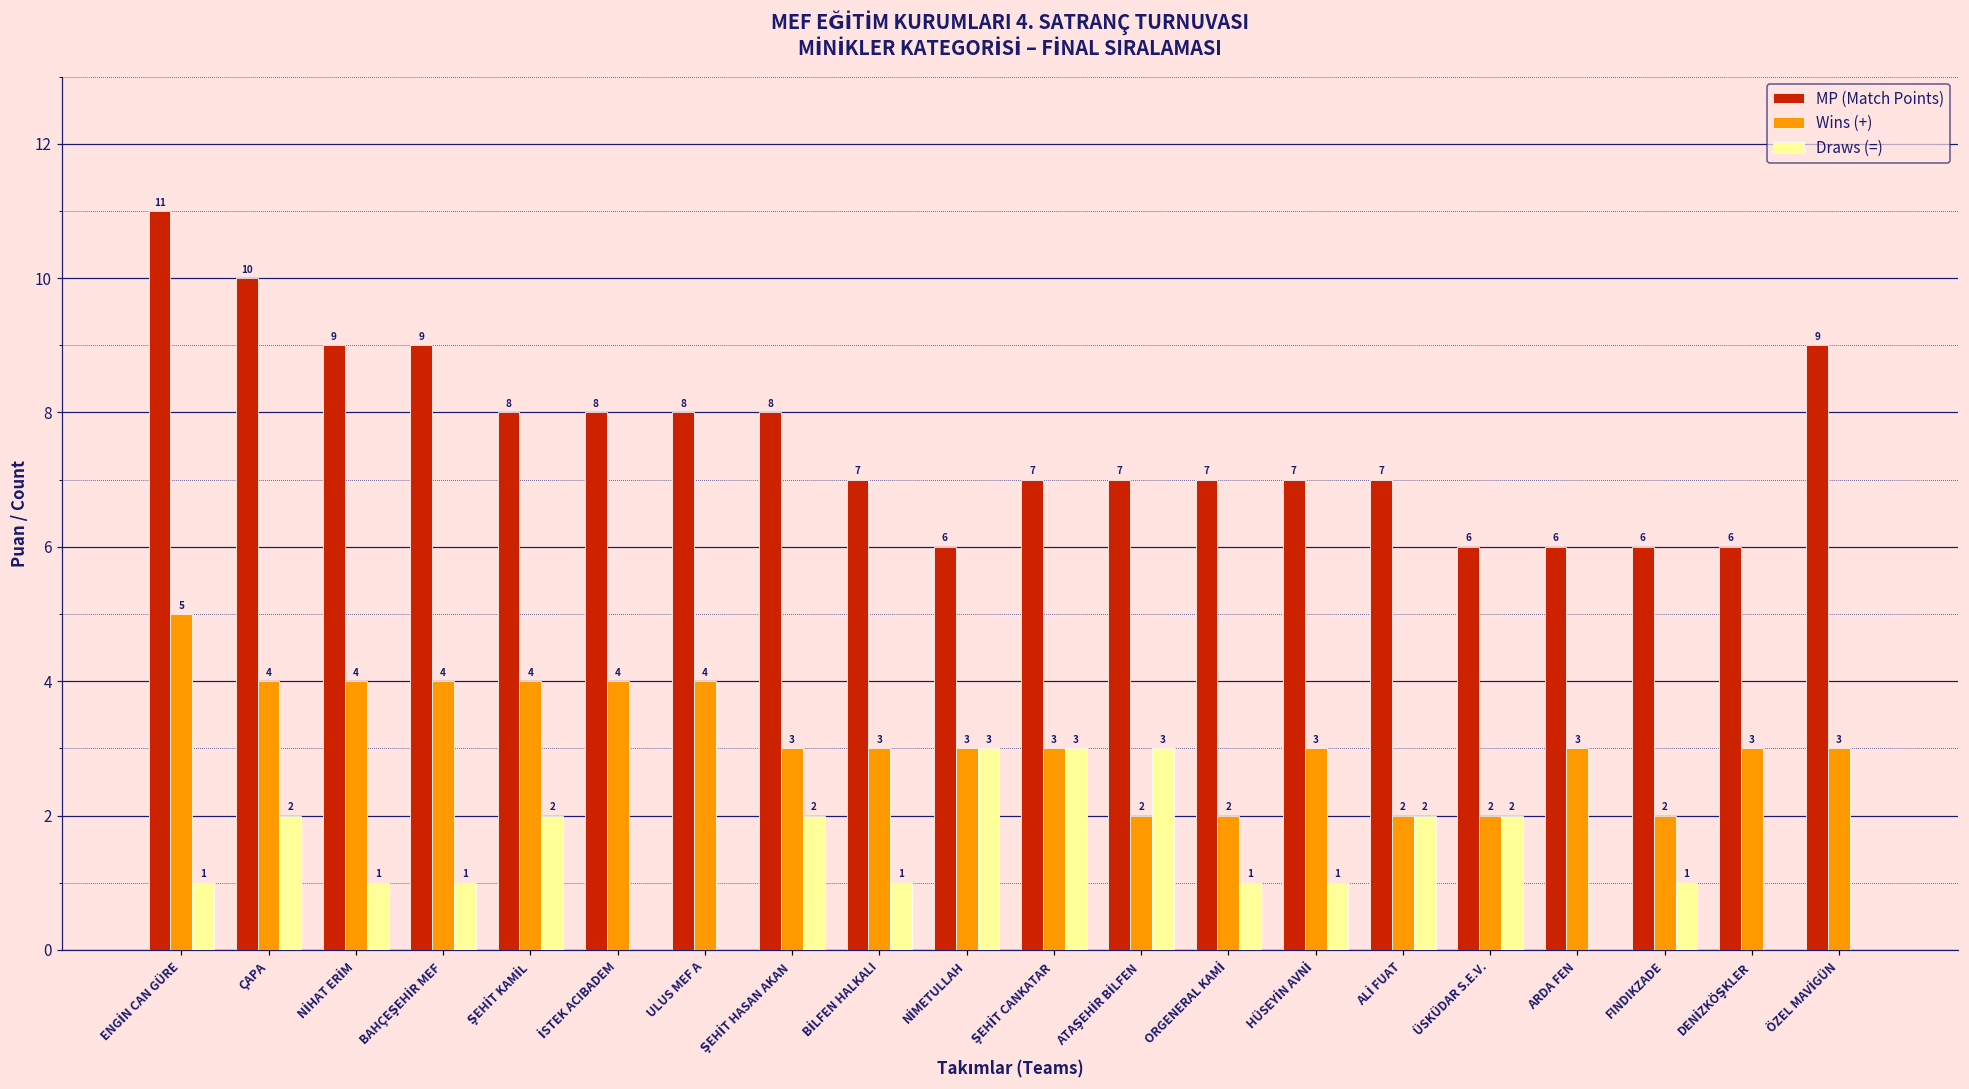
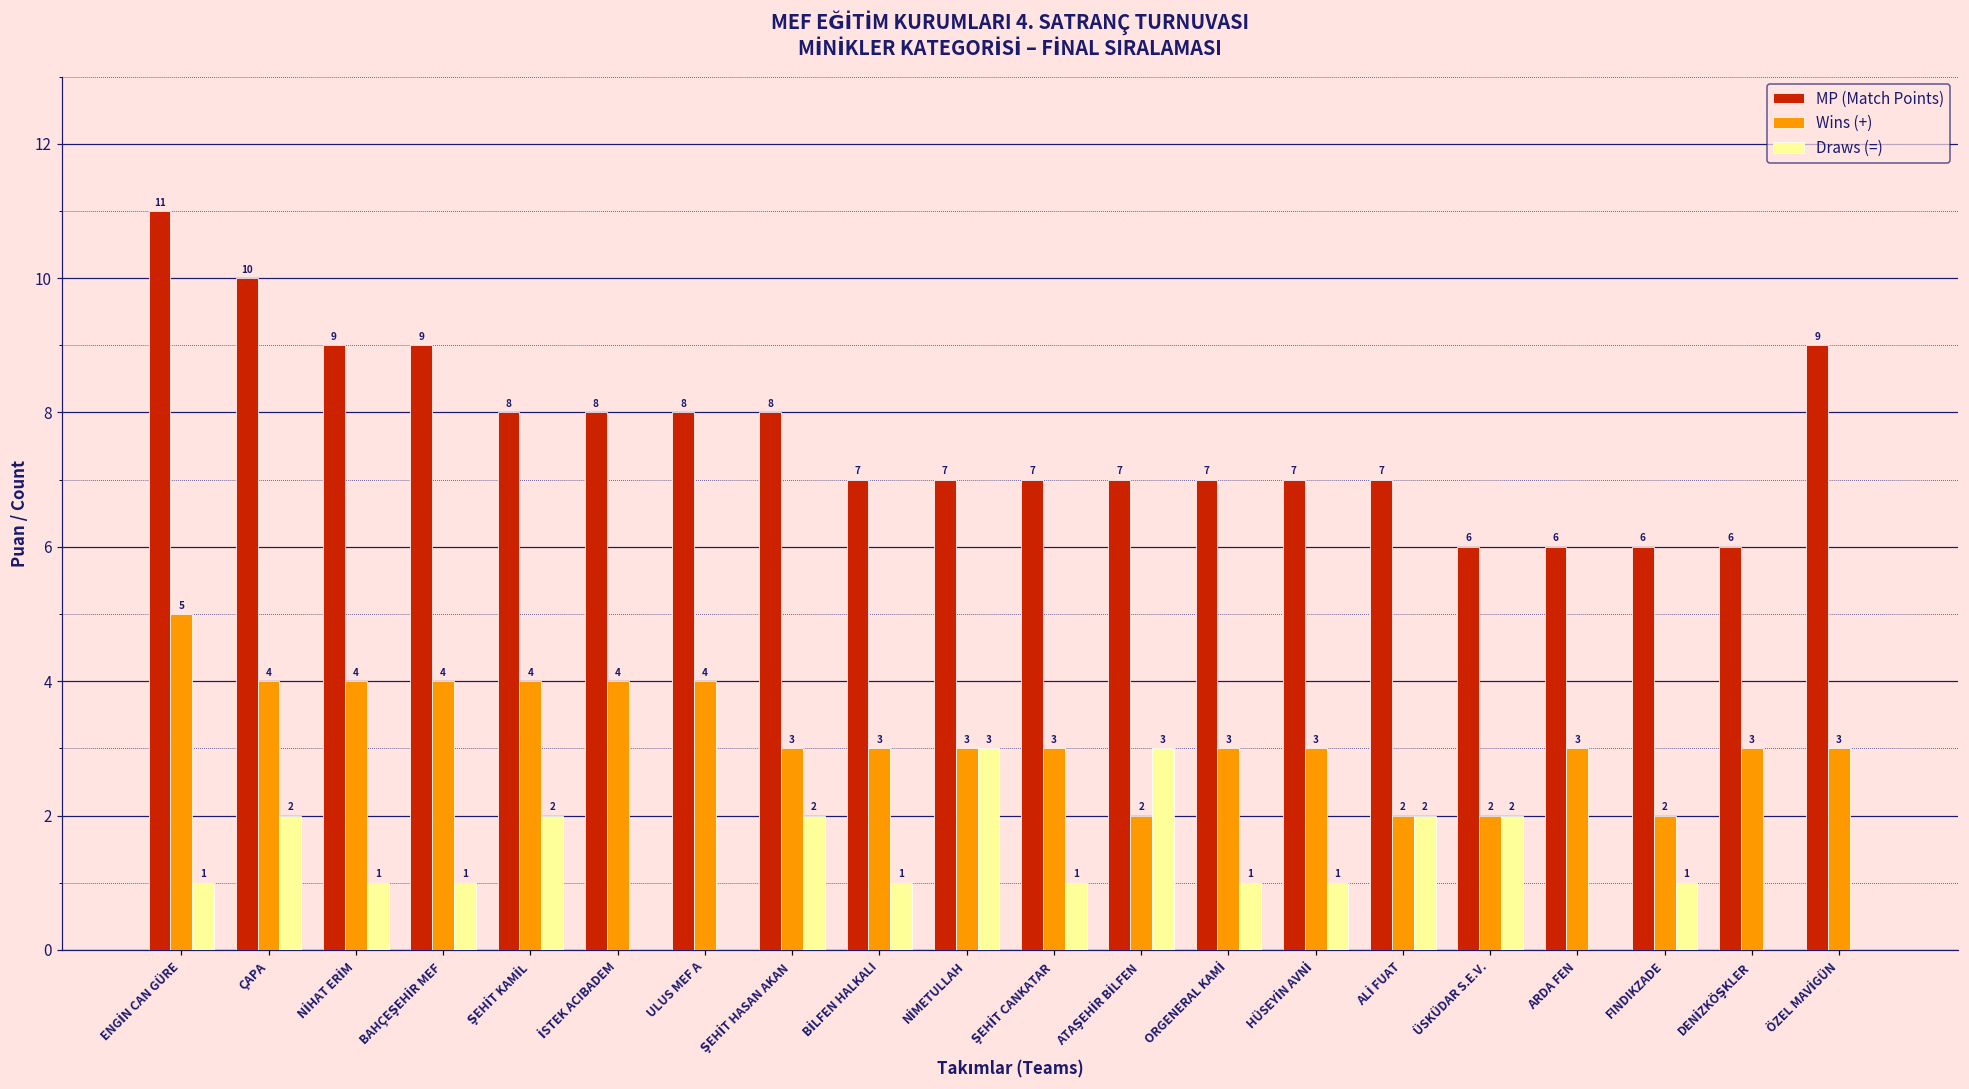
MP (Match Points), NİMETULLAH: 6 -> 7
Draws (=), ŞEHİT CANKATAR: 3 -> 1
Wins (+), ORGENERAL KAMİ: 2 -> 3
